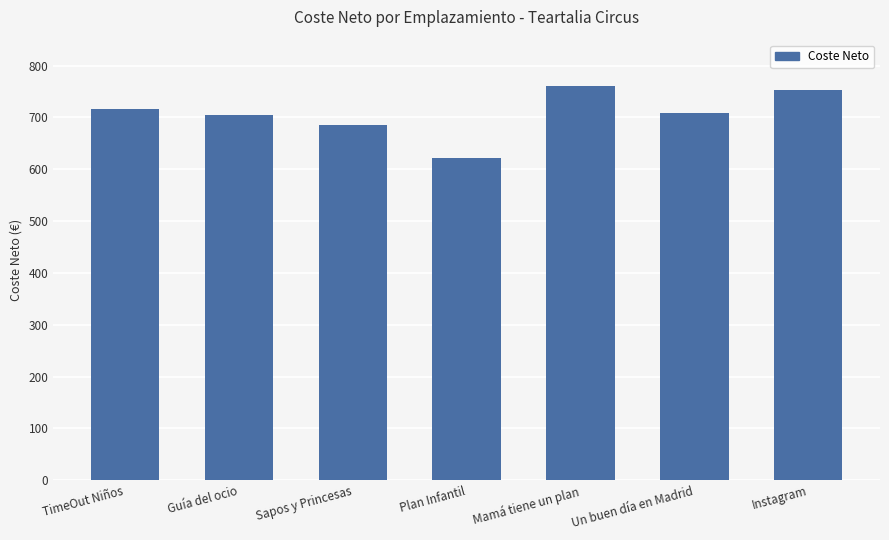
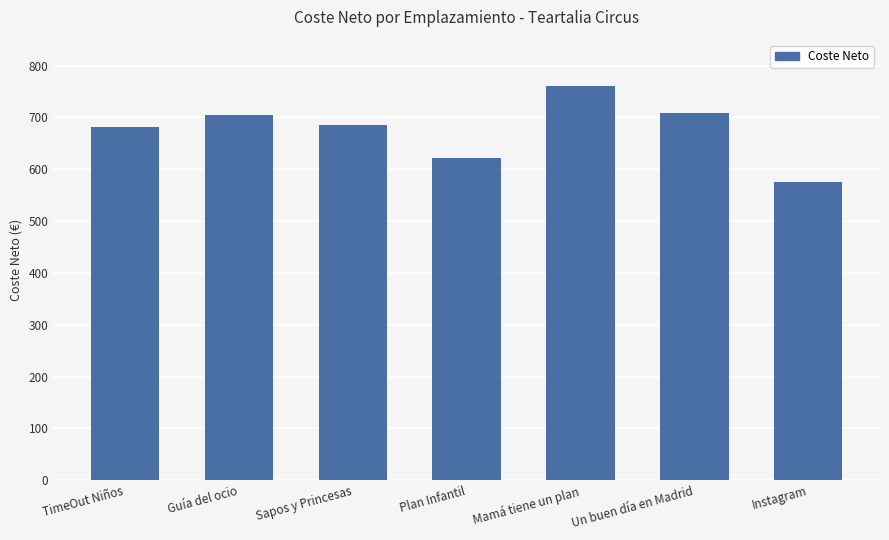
TimeOut Niños: 720 -> 680
Instagram: 750 -> 580
